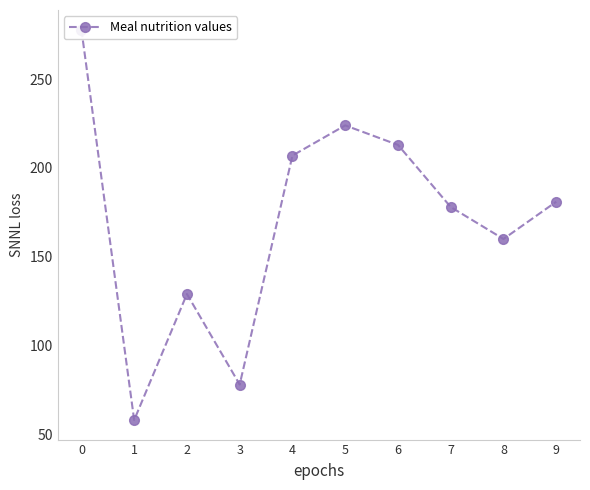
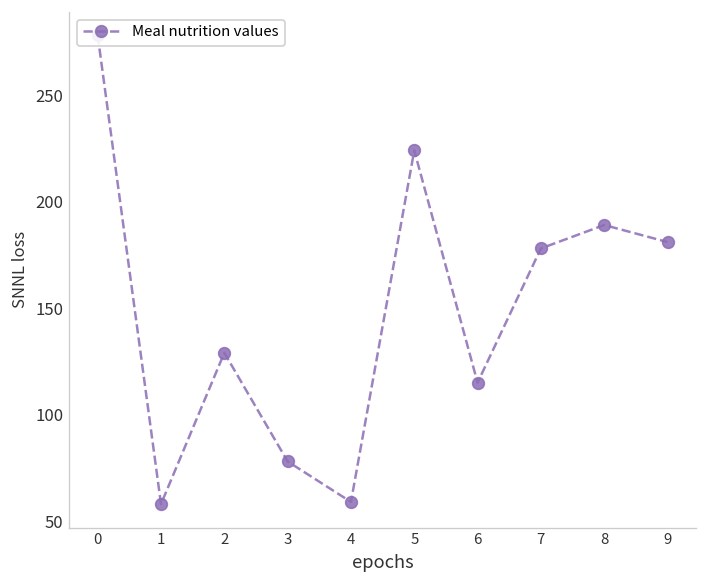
4: 207 -> 59
6: 213 -> 115
8: 160 -> 189
